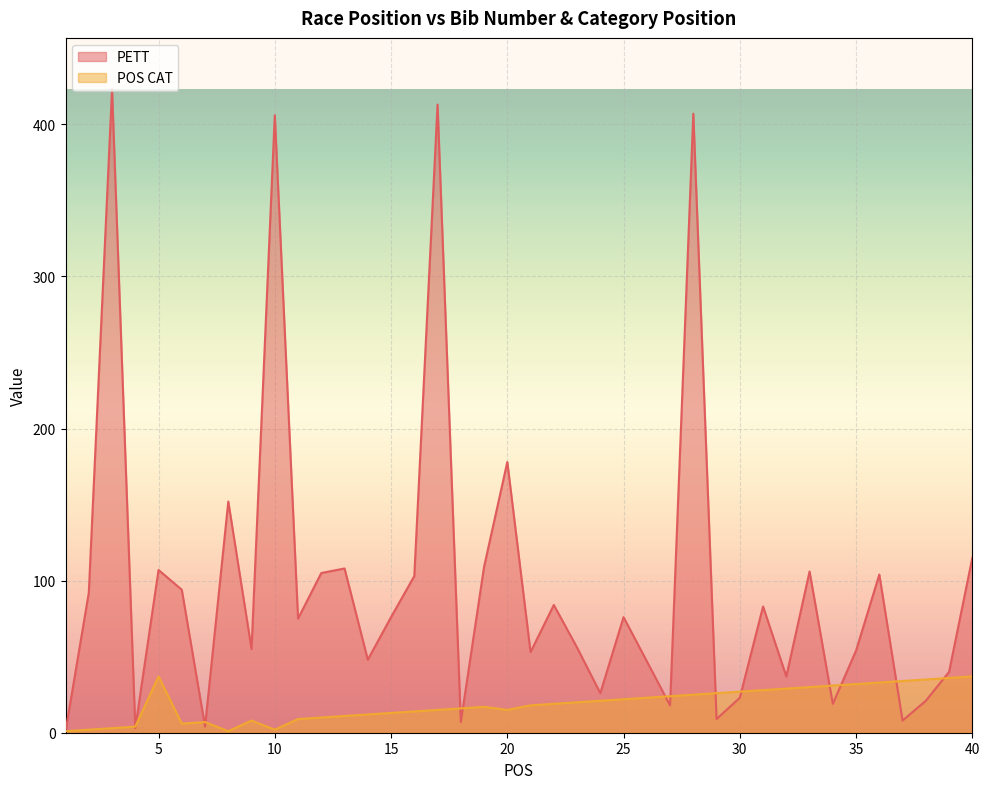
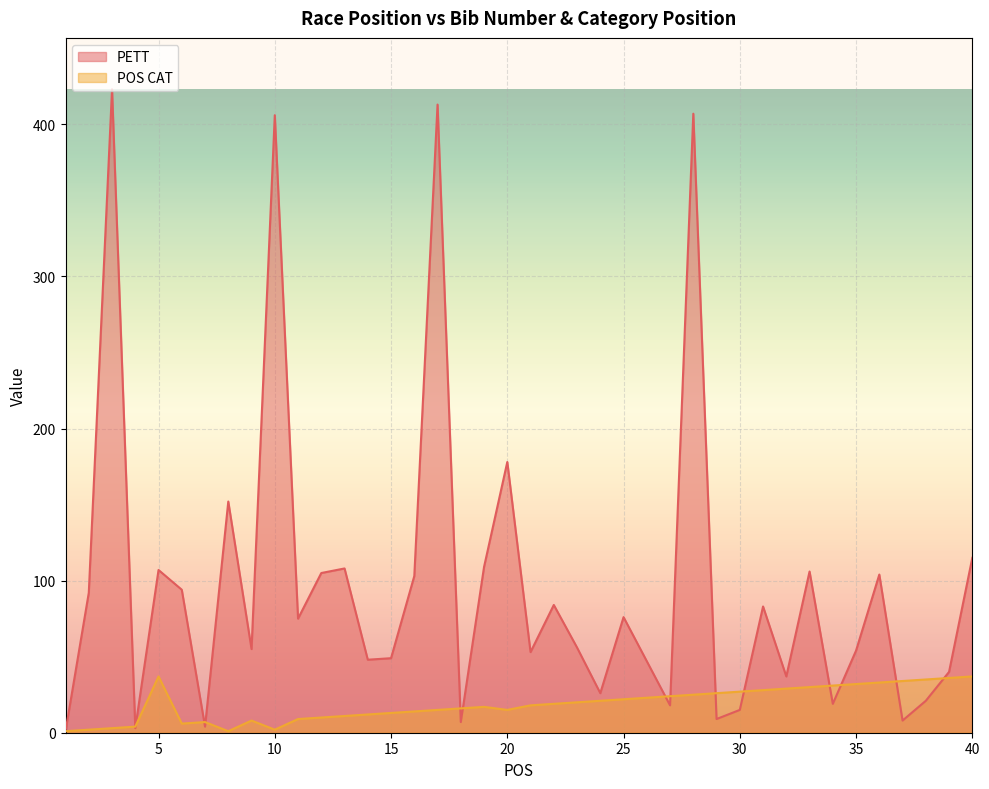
PETT, 15: 76 -> 49
PETT, 30: 23 -> 15
